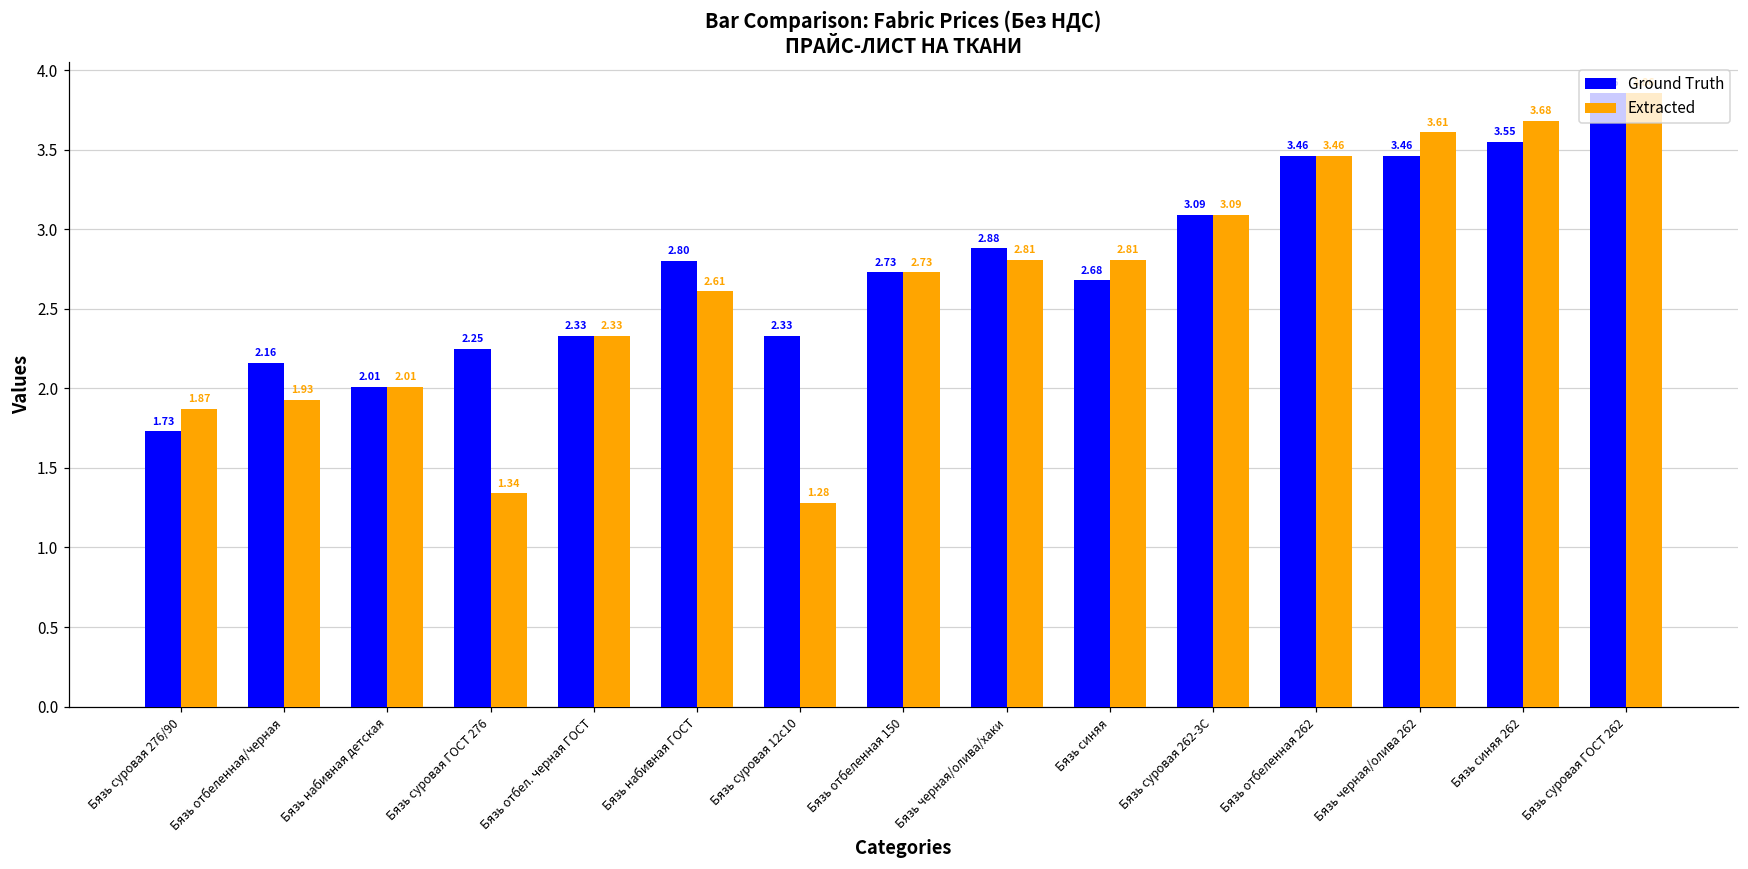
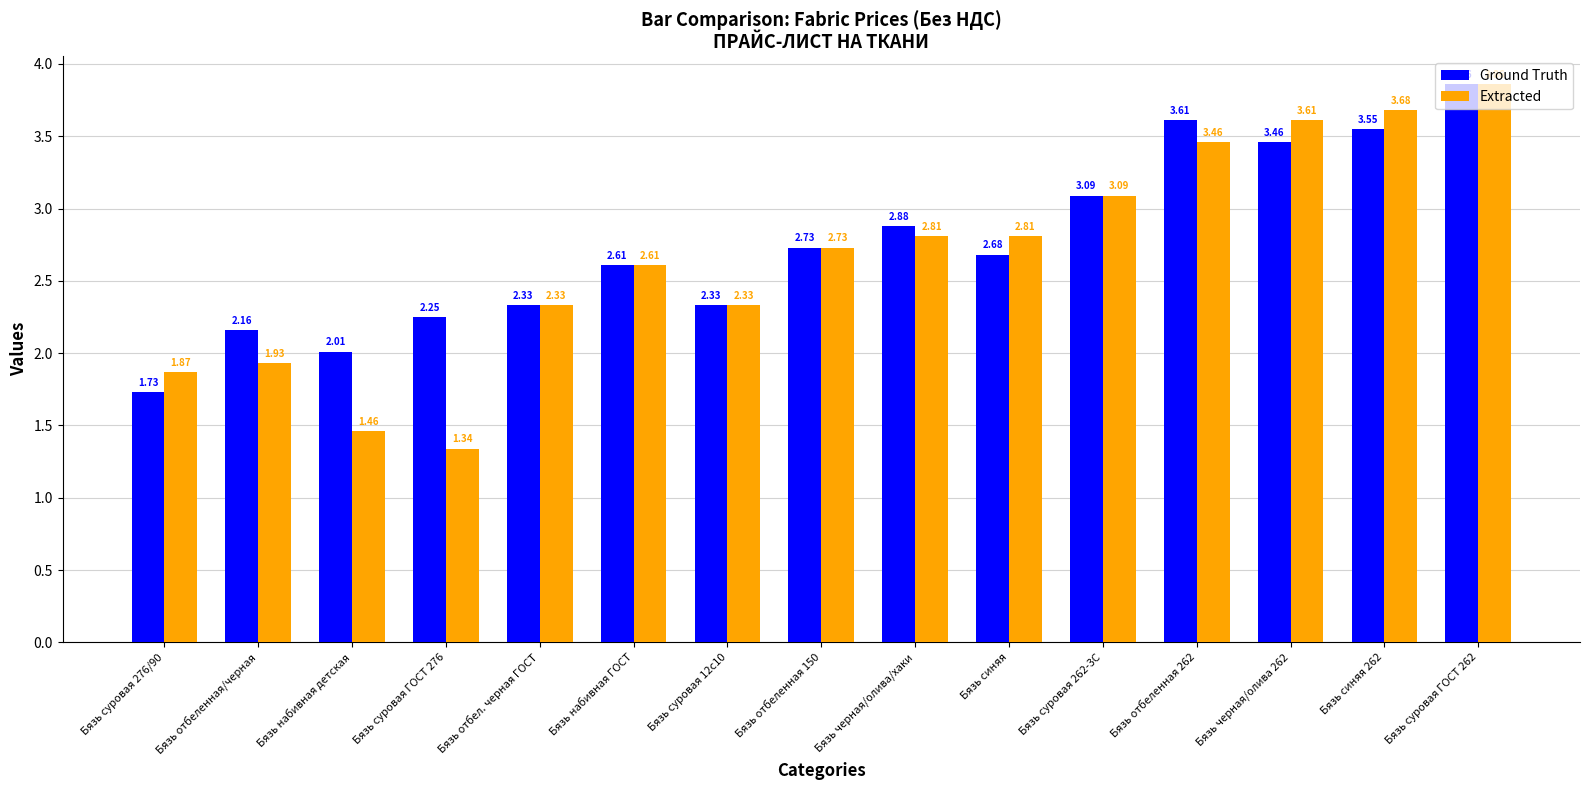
Extracted, Бязь набивная детская: 2.01 -> 1.46
Ground Truth, Бязь набивная ГОСТ: 2.80 -> 2.61
Extracted, Бязь суровая 12с10: 1.28 -> 2.33
Ground Truth, Бязь отбеленная 262: 3.46 -> 3.61
